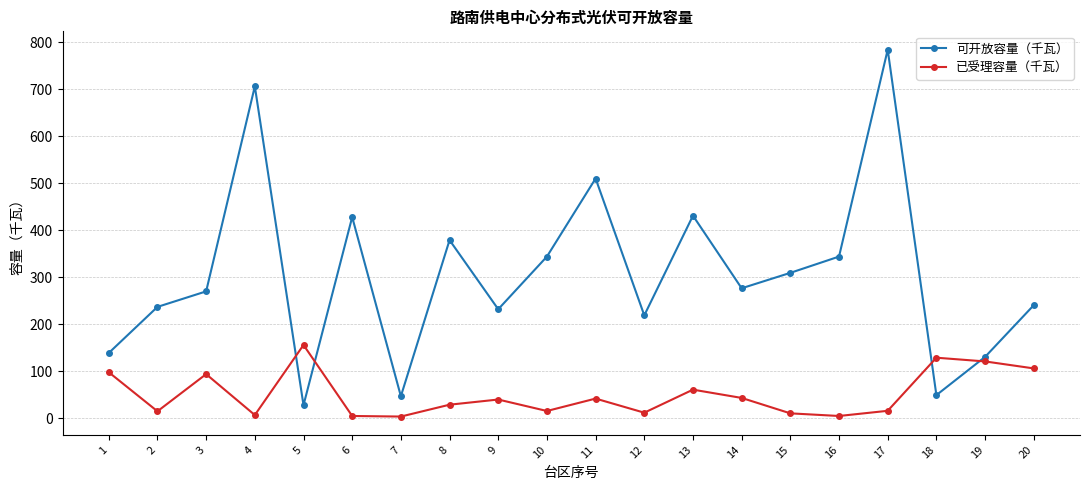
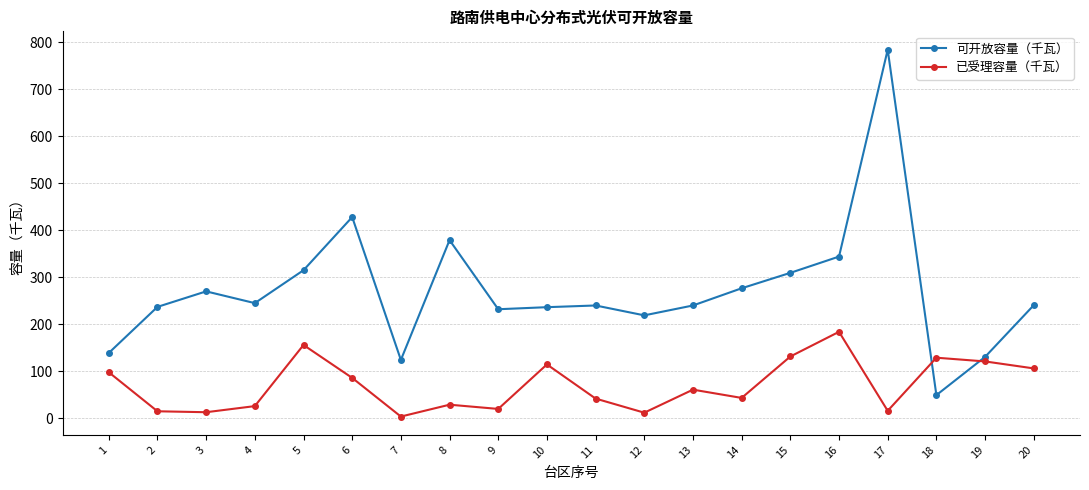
已受理容量（千瓦）, 3: 90 -> 10
可开放容量（千瓦）, 4: 710 -> 250
已受理容量（千瓦）, 4: 10 -> 30
可开放容量（千瓦）, 5: 30 -> 320
已受理容量（千瓦）, 6: 10 -> 90
可开放容量（千瓦）, 7: 50 -> 120
已受理容量（千瓦）, 9: 40 -> 20
可开放容量（千瓦）, 10: 340 -> 240
已受理容量（千瓦）, 10: 20 -> 110
可开放容量（千瓦）, 11: 510 -> 240
可开放容量（千瓦）, 13: 430 -> 240
已受理容量（千瓦）, 15: 10 -> 130
已受理容量（千瓦）, 16: 10 -> 180
